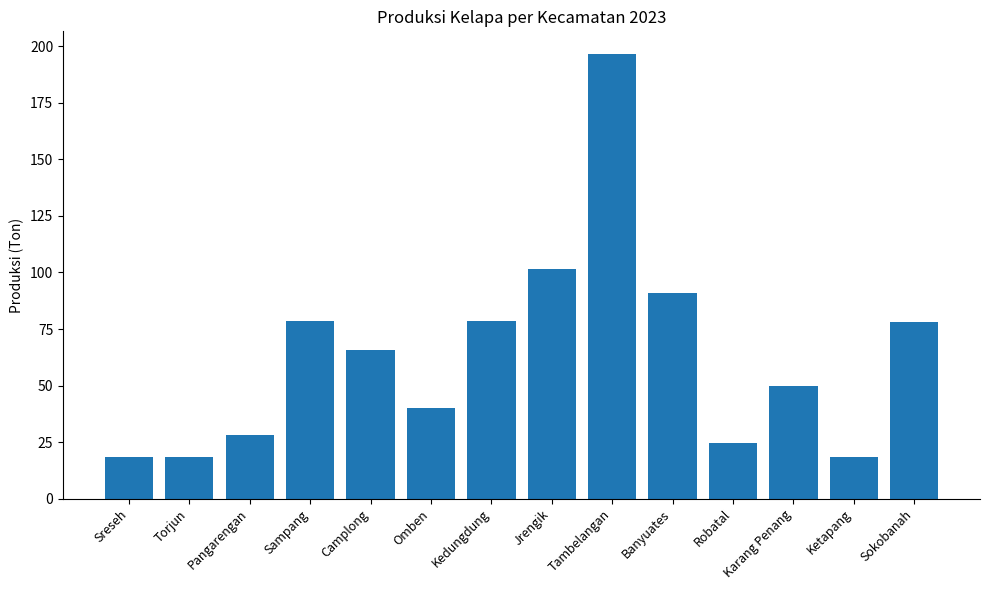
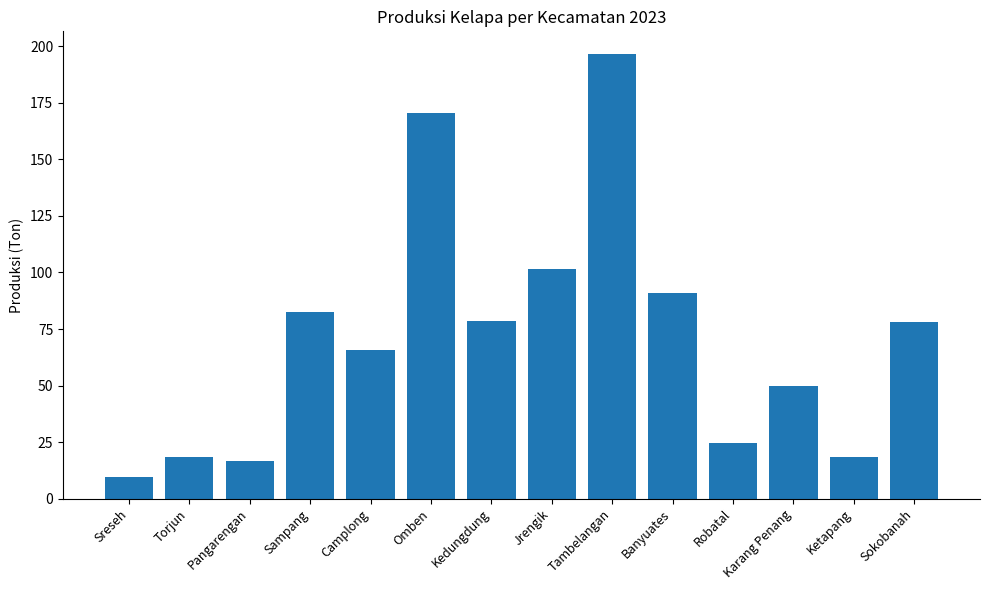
Sreseh: 18 -> 9
Pangarengan: 28 -> 16
Sampang: 78 -> 83
Omben: 40 -> 170
